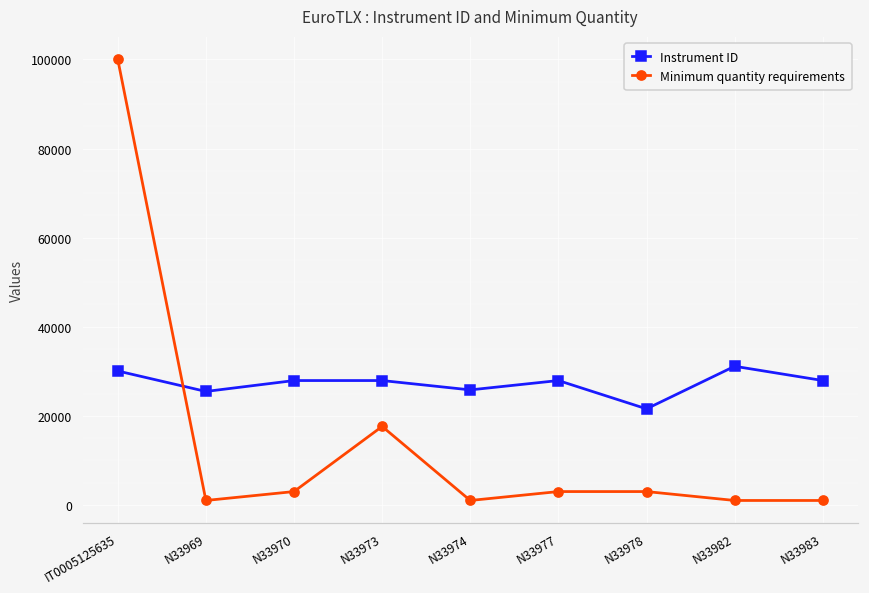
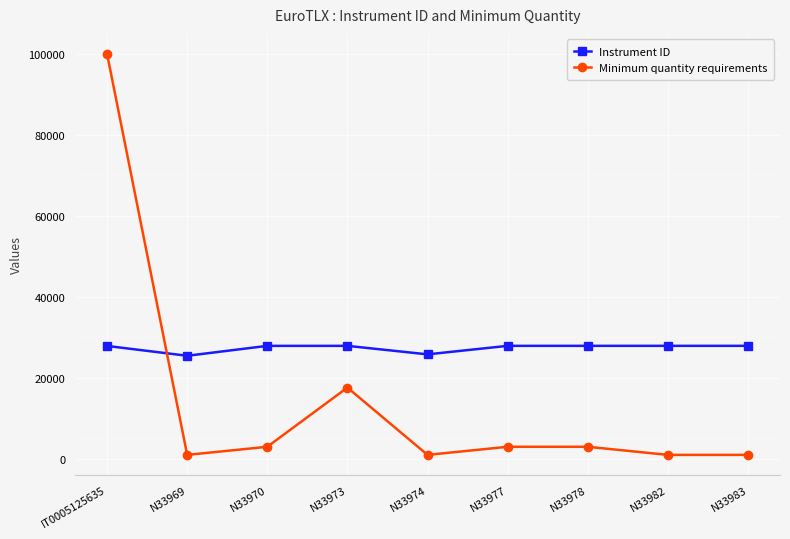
Instrument ID, IT0005125635: 30000 -> 28000
Instrument ID, N33978: 22000 -> 28000
Instrument ID, N33982: 31000 -> 28000
